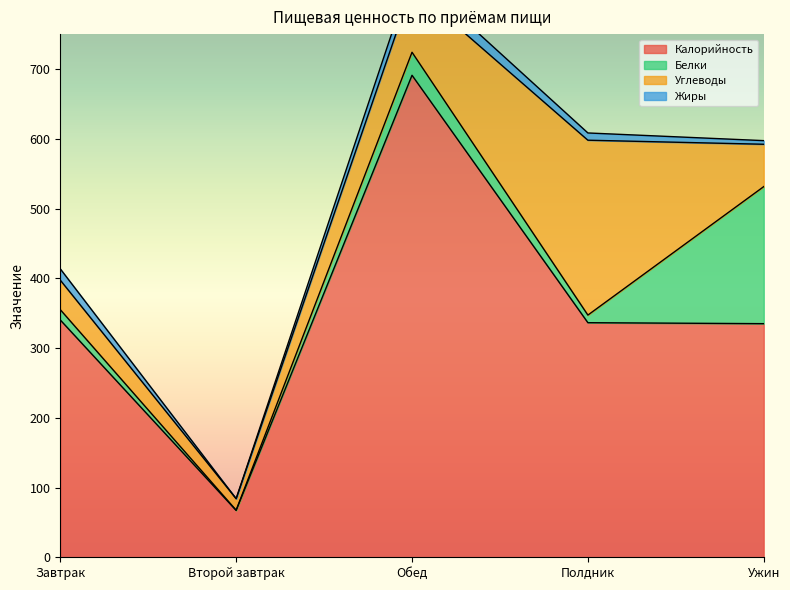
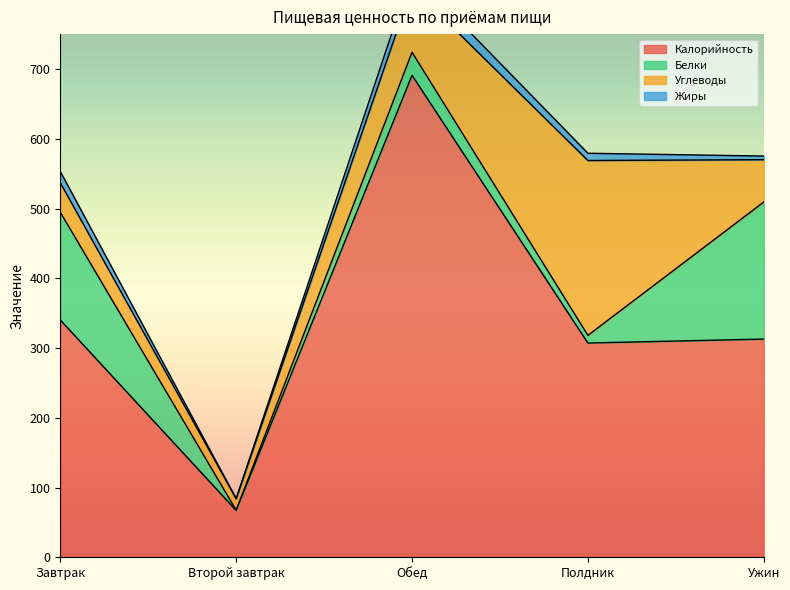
Белки, Завтрак: 10 -> 150
Калорийность, Полдник: 340 -> 310
Калорийность, Ужин: 330 -> 310
